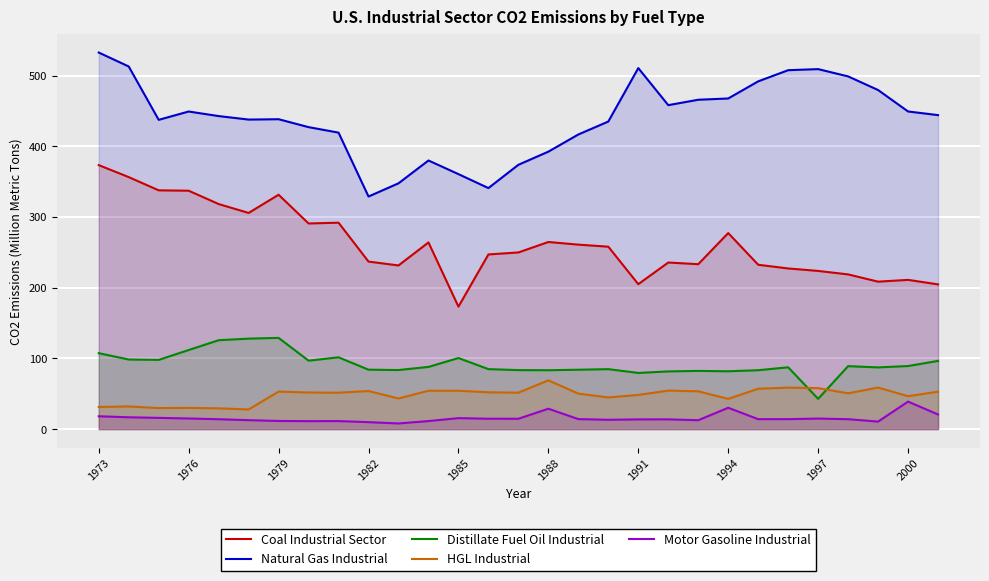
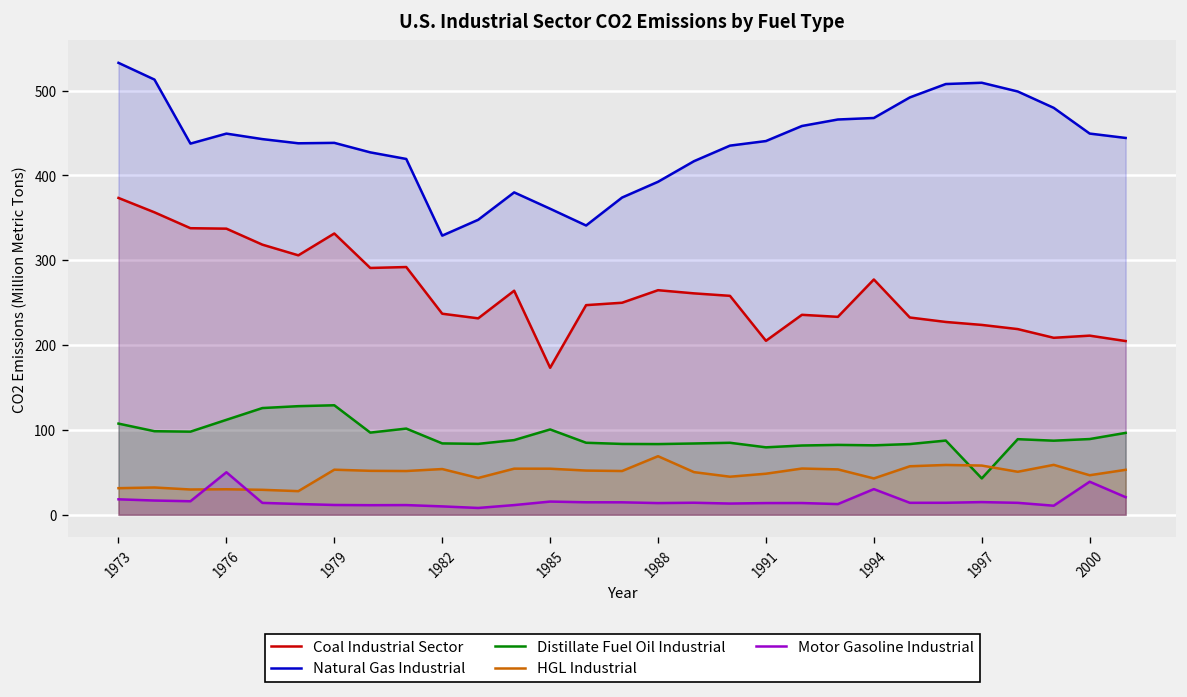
Motor Gasoline Industrial, 1976: 20 -> 50
Motor Gasoline Industrial, 1988: 30 -> 10
Natural Gas Industrial, 1991: 510 -> 440
